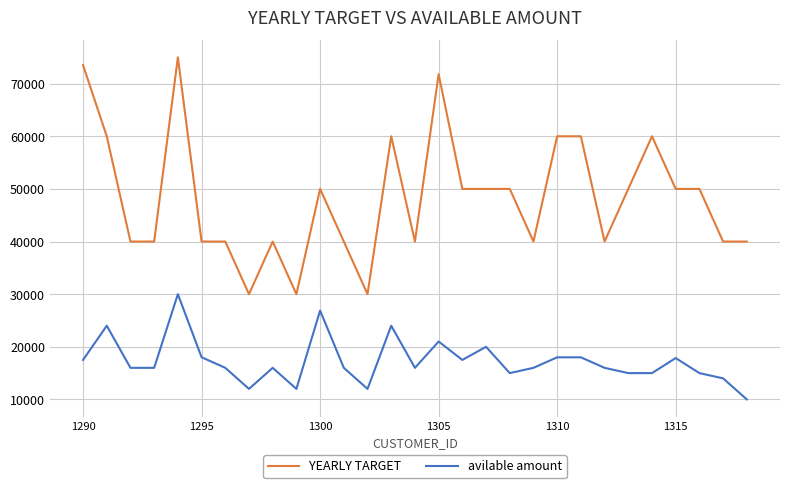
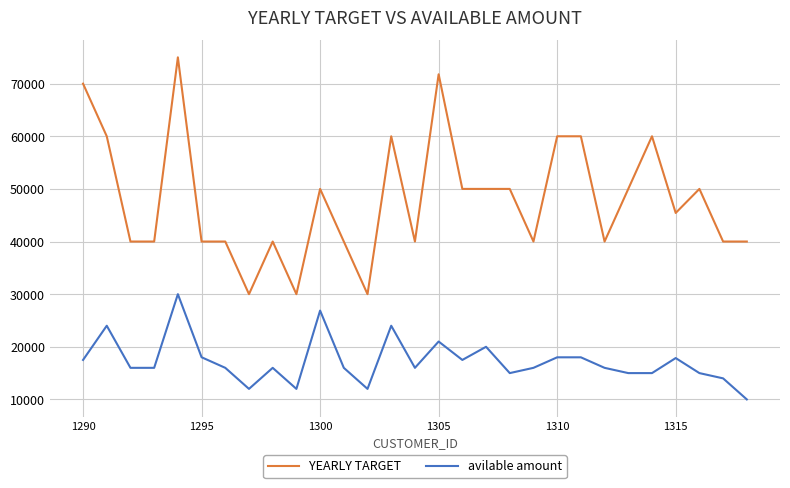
YEARLY TARGET, 1290: 74000 -> 70000
YEARLY TARGET, 1315: 50000 -> 45000
